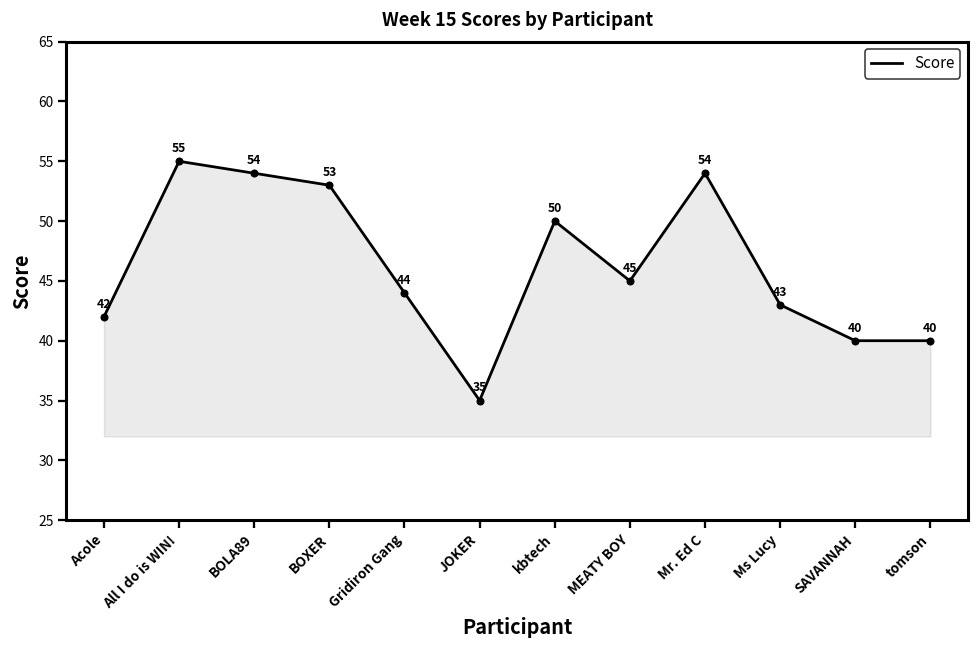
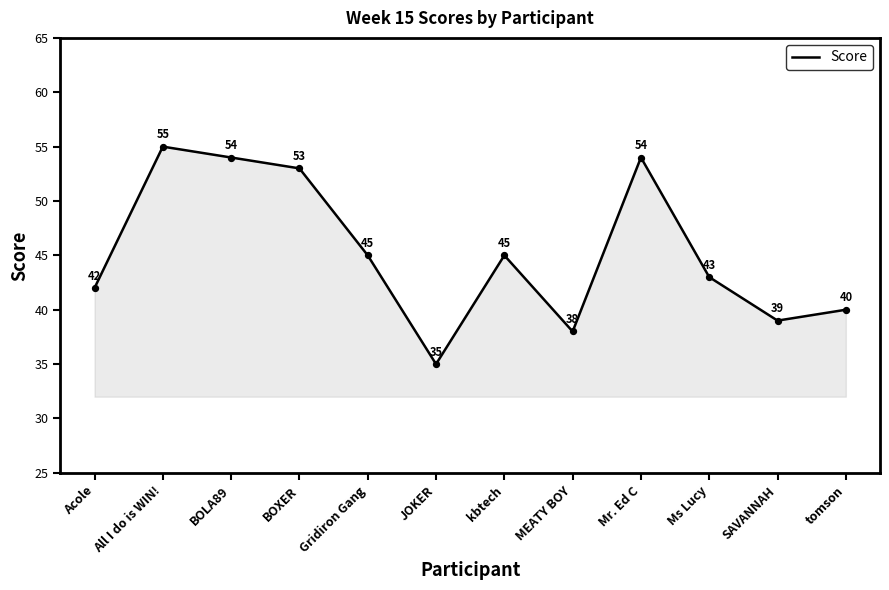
Gridiron Gang: 44 -> 45
kbtech: 50 -> 45
MEATY BOY: 45 -> 38
SAVANNAH: 40 -> 39
